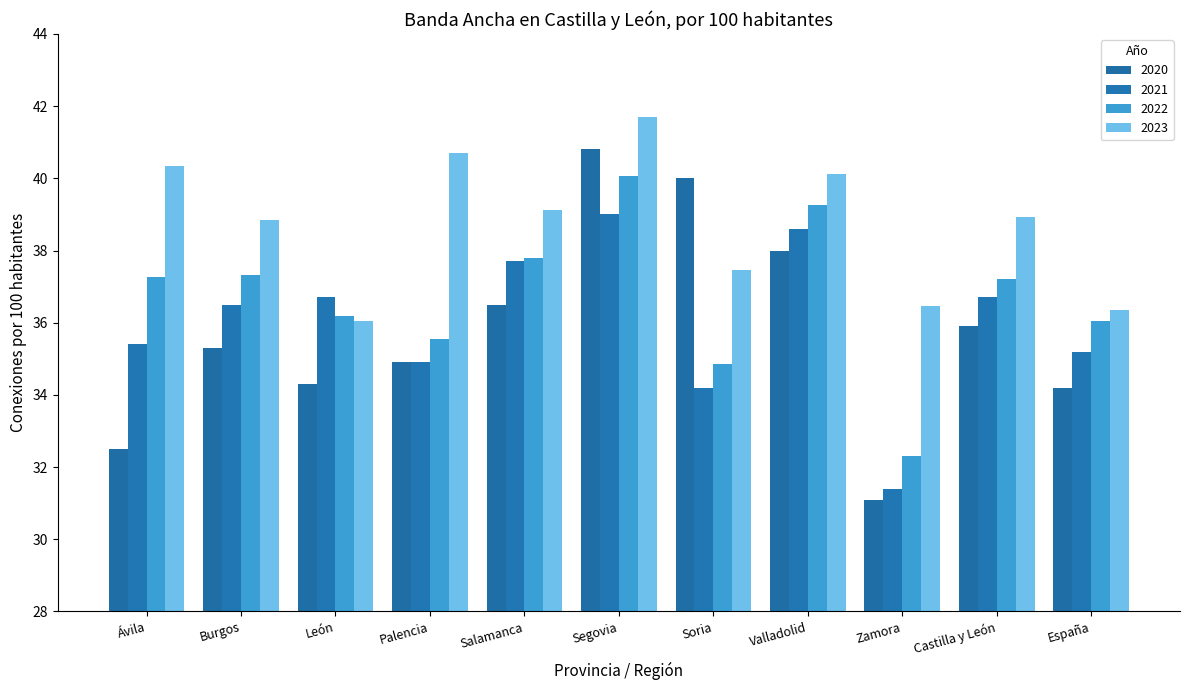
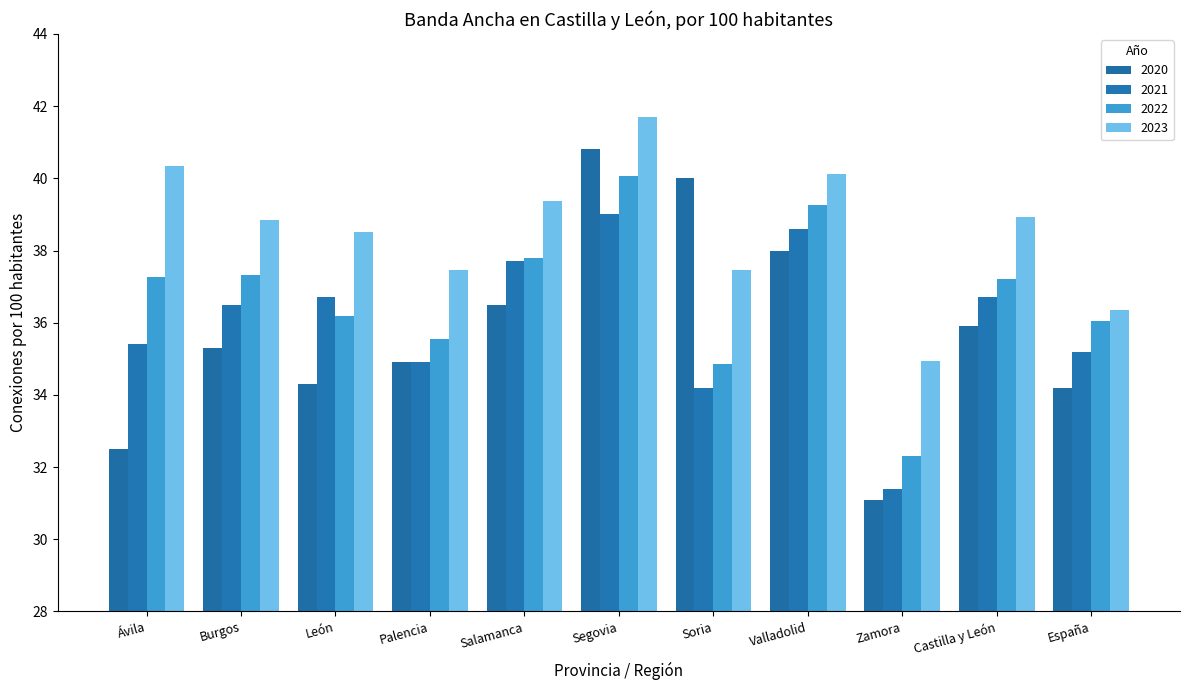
2023, León: 36.0 -> 38.5
2023, Palencia: 40.7 -> 37.5
2023, Salamanca: 39.1 -> 39.4
2023, Zamora: 36.5 -> 34.9
